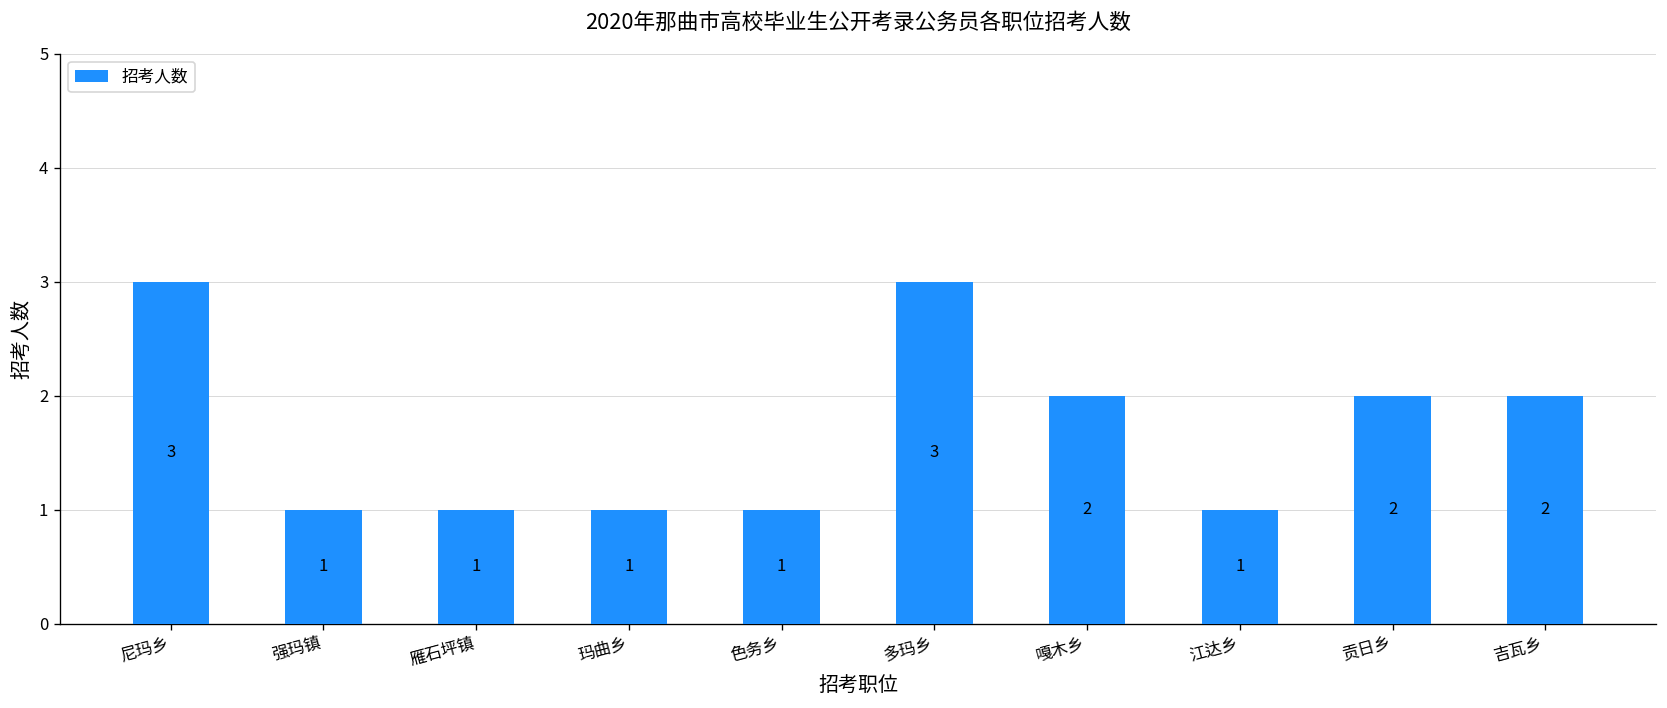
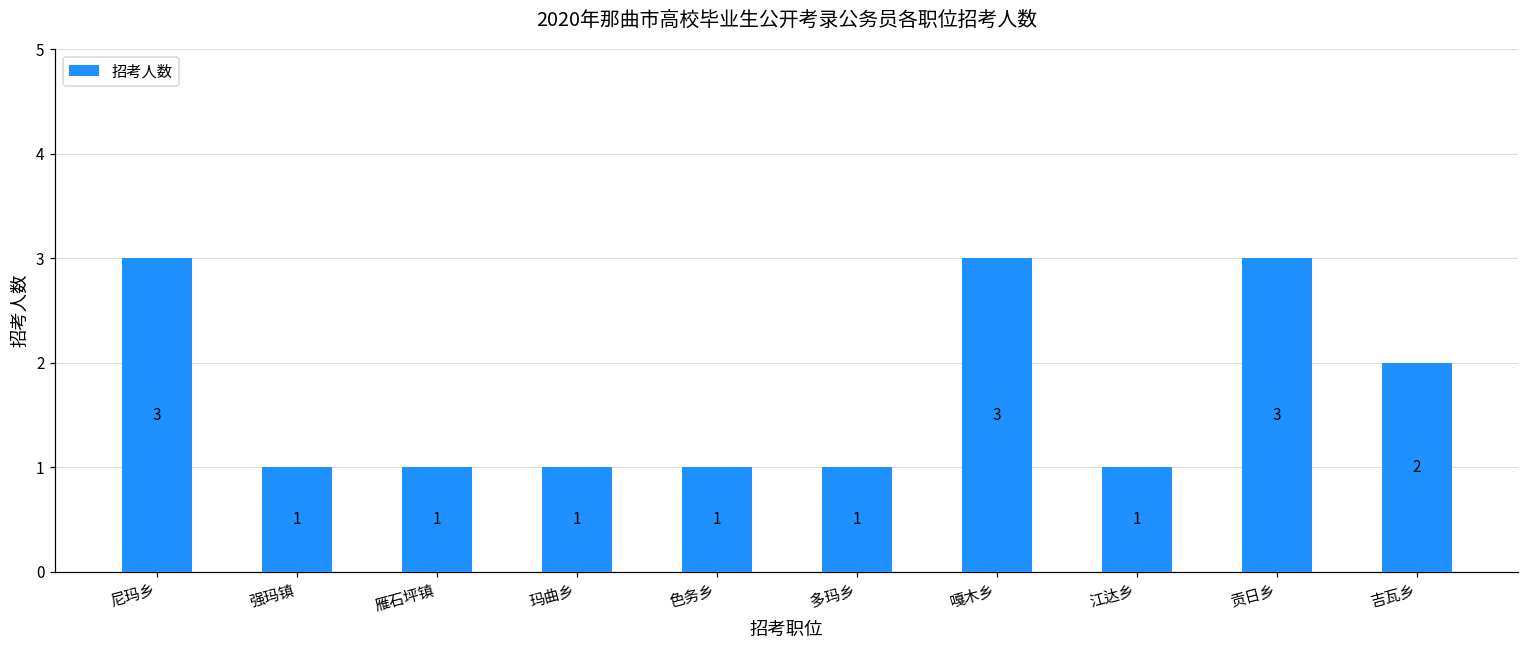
多玛乡: 3 -> 1
嘎木乡: 2 -> 3
贡日乡: 2 -> 3
